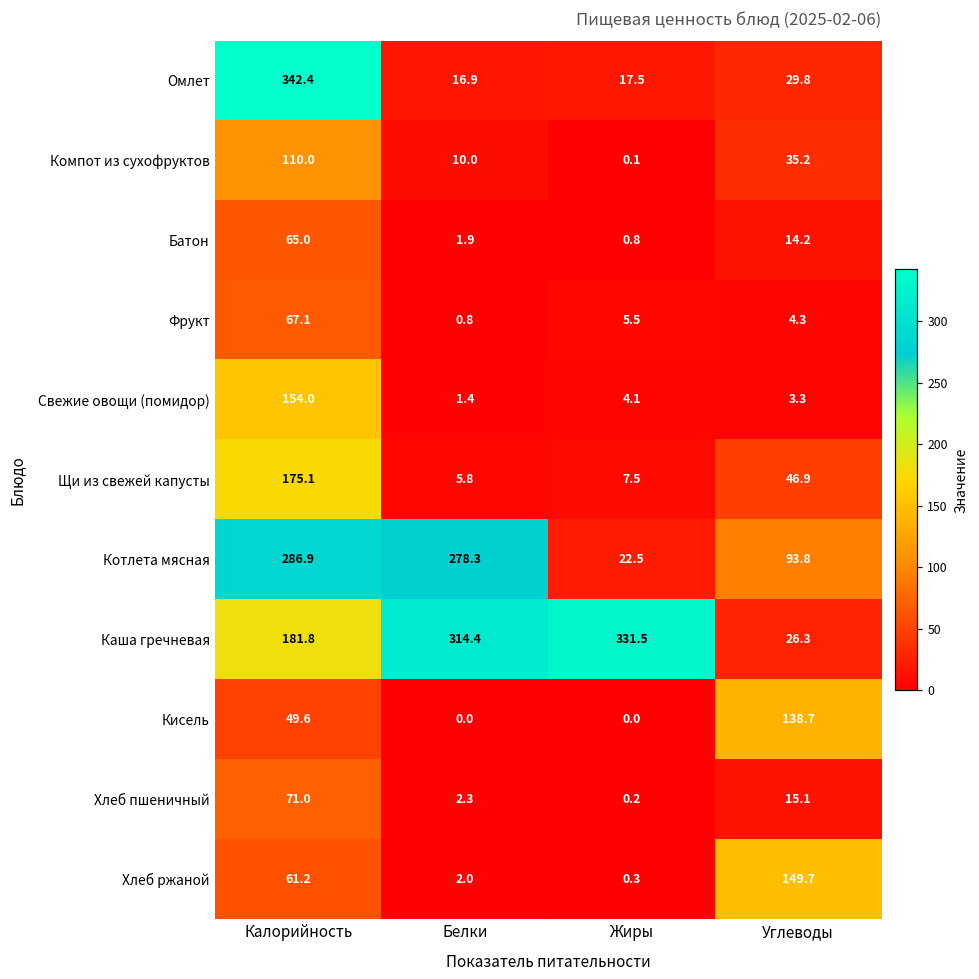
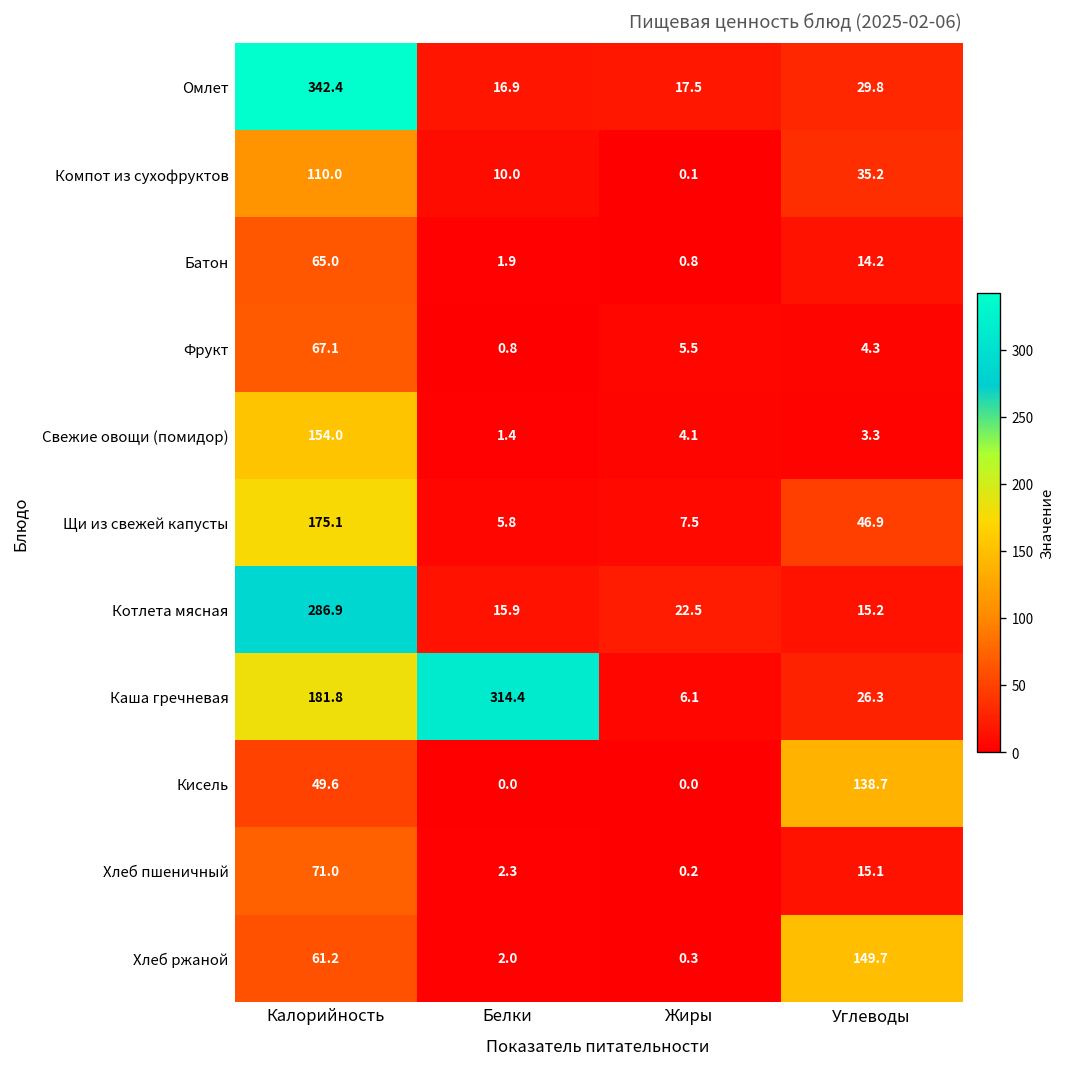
Котлета мясная, Белки: 278.3 -> 15.9
Котлета мясная, Углеводы: 93.8 -> 15.2
Каша гречневая, Жиры: 331.5 -> 6.1
